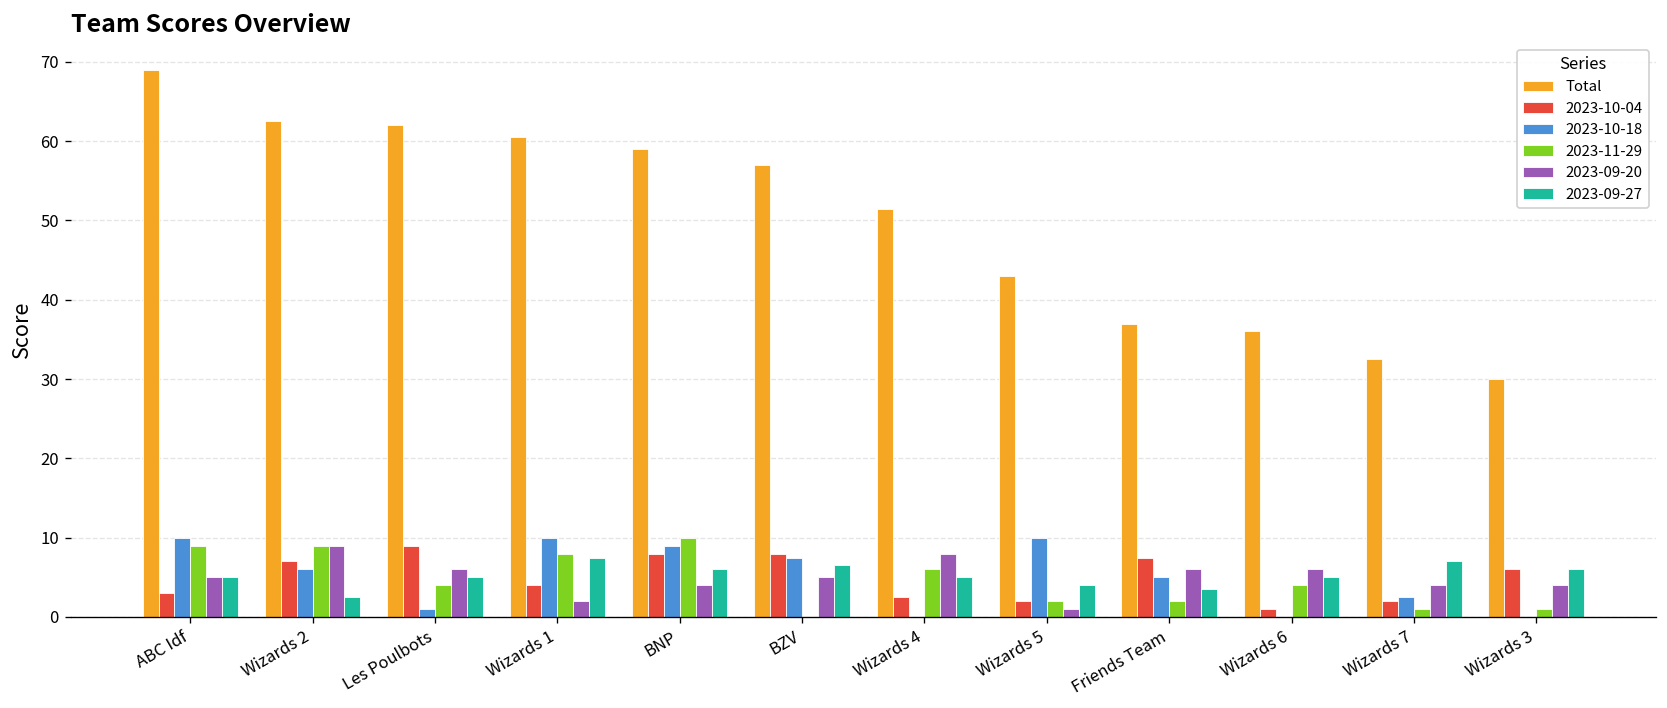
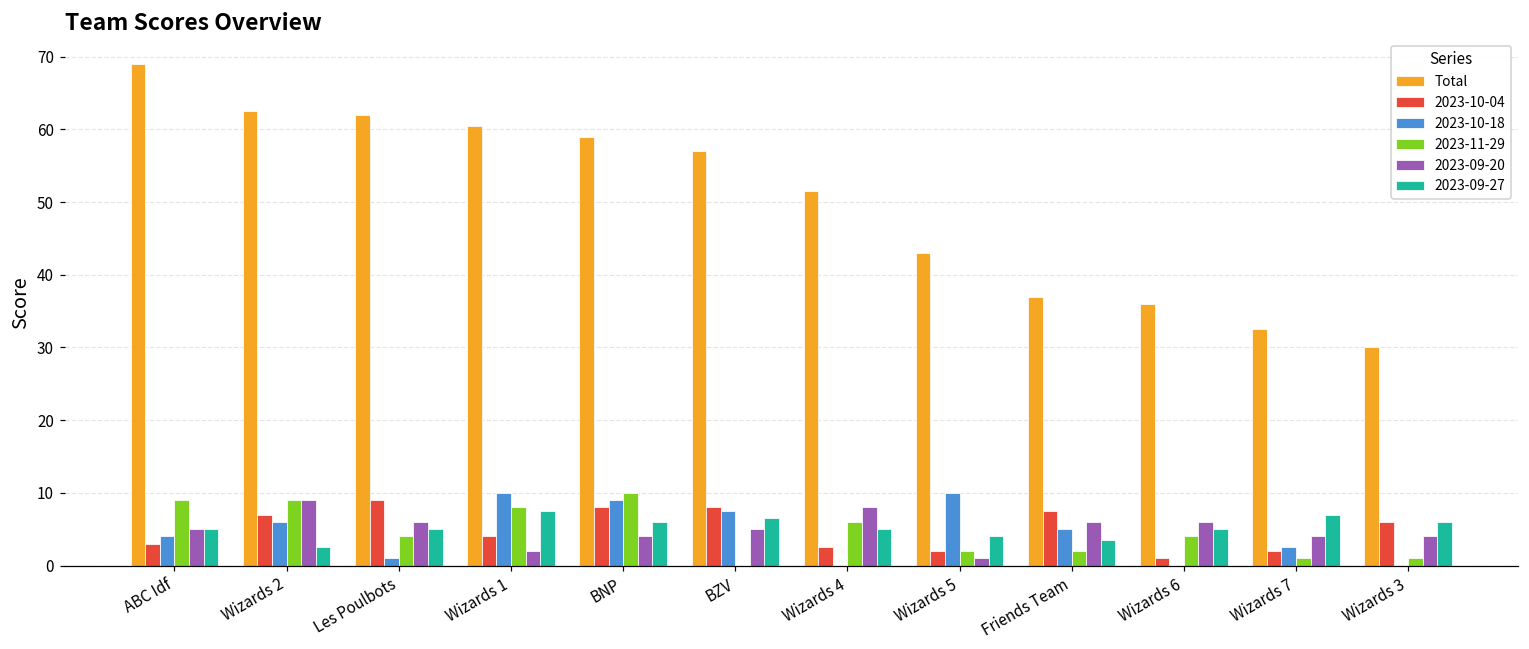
2023-10-18, ABC Idf: 10 -> 4
